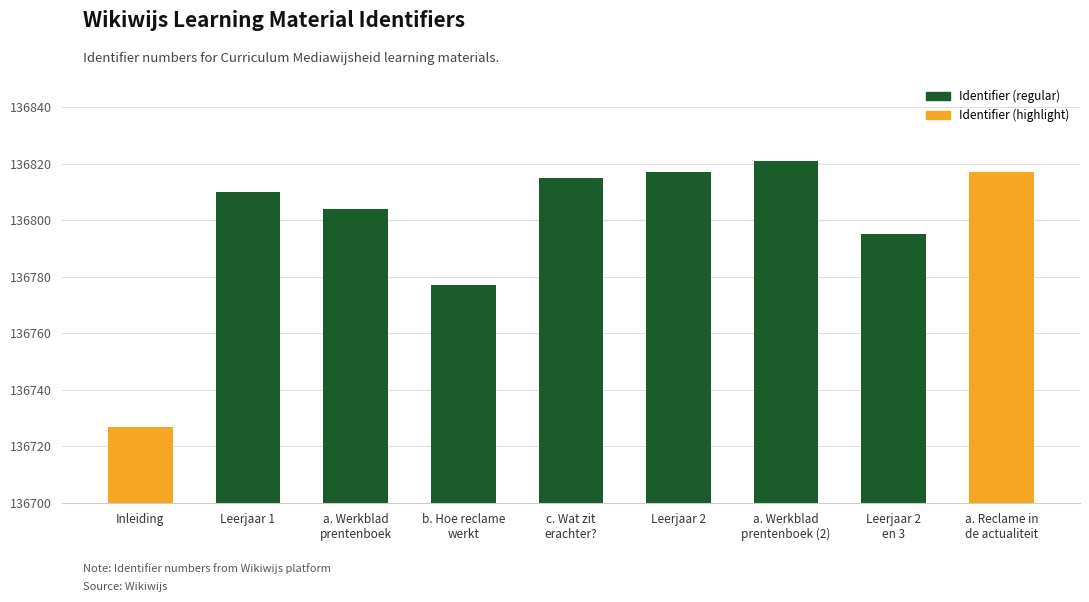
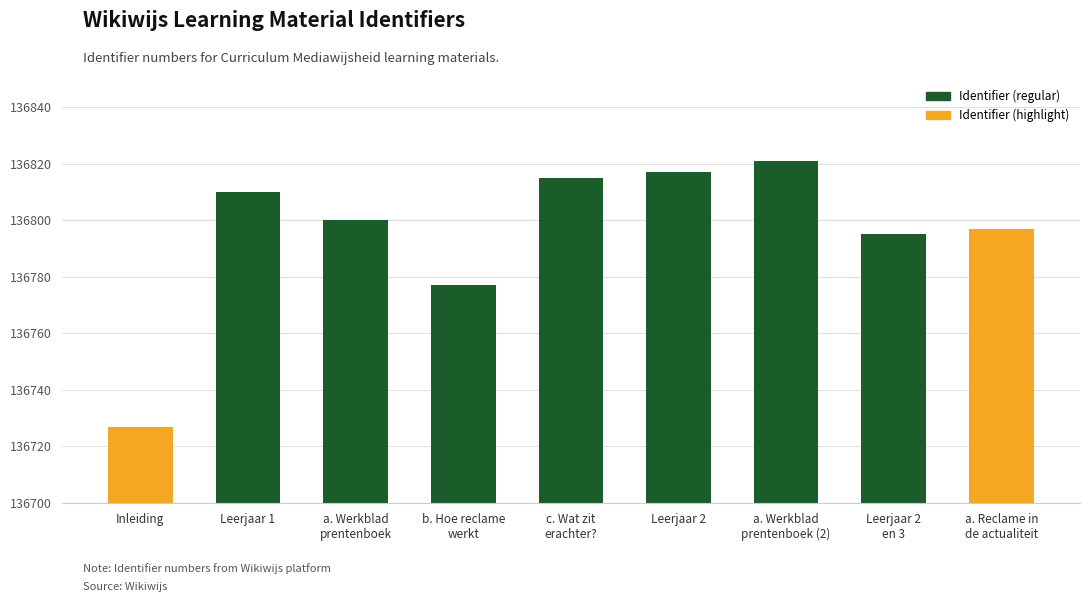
a. Werkblad prentenboek: 136804 -> 136800
a. Reclame in de actualiteit: 136817 -> 136797
